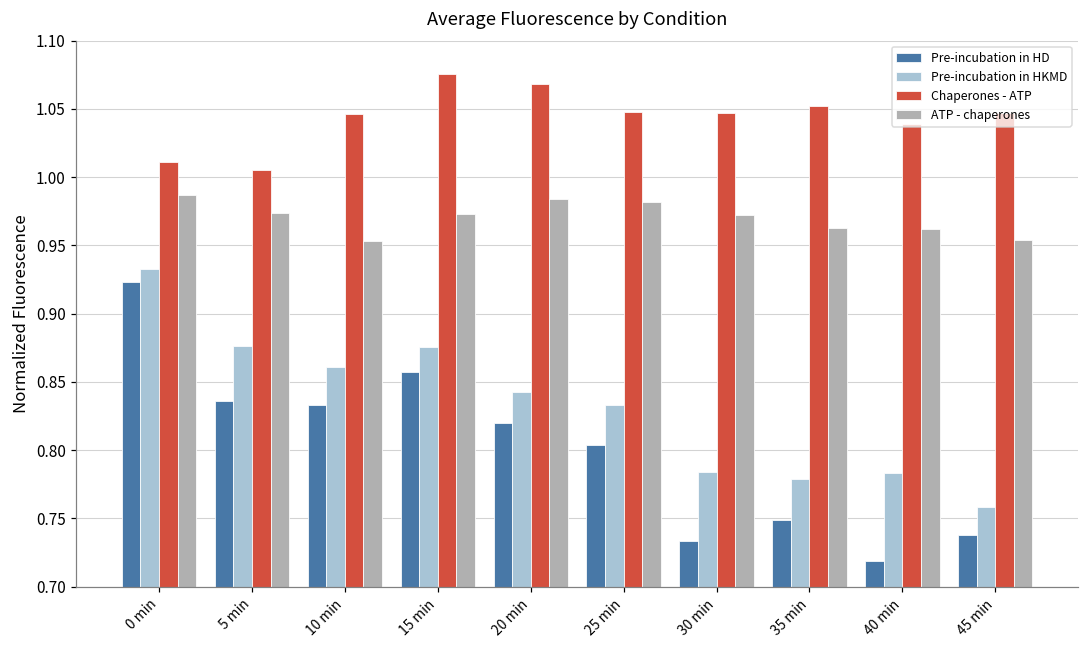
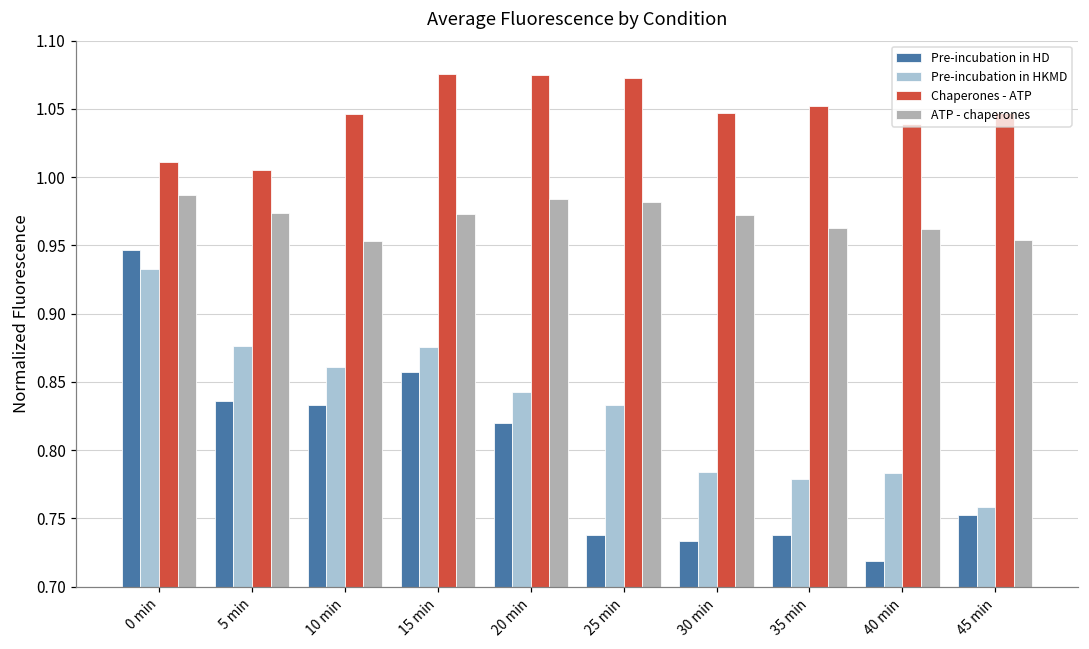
Pre-incubation in HD, 0 min: 0.923 -> 0.946
Chaperones - ATP, 20 min: 1.068 -> 1.075
Pre-incubation in HD, 25 min: 0.804 -> 0.738
Chaperones - ATP, 25 min: 1.048 -> 1.072
Pre-incubation in HD, 35 min: 0.749 -> 0.738
Pre-incubation in HD, 45 min: 0.738 -> 0.753
